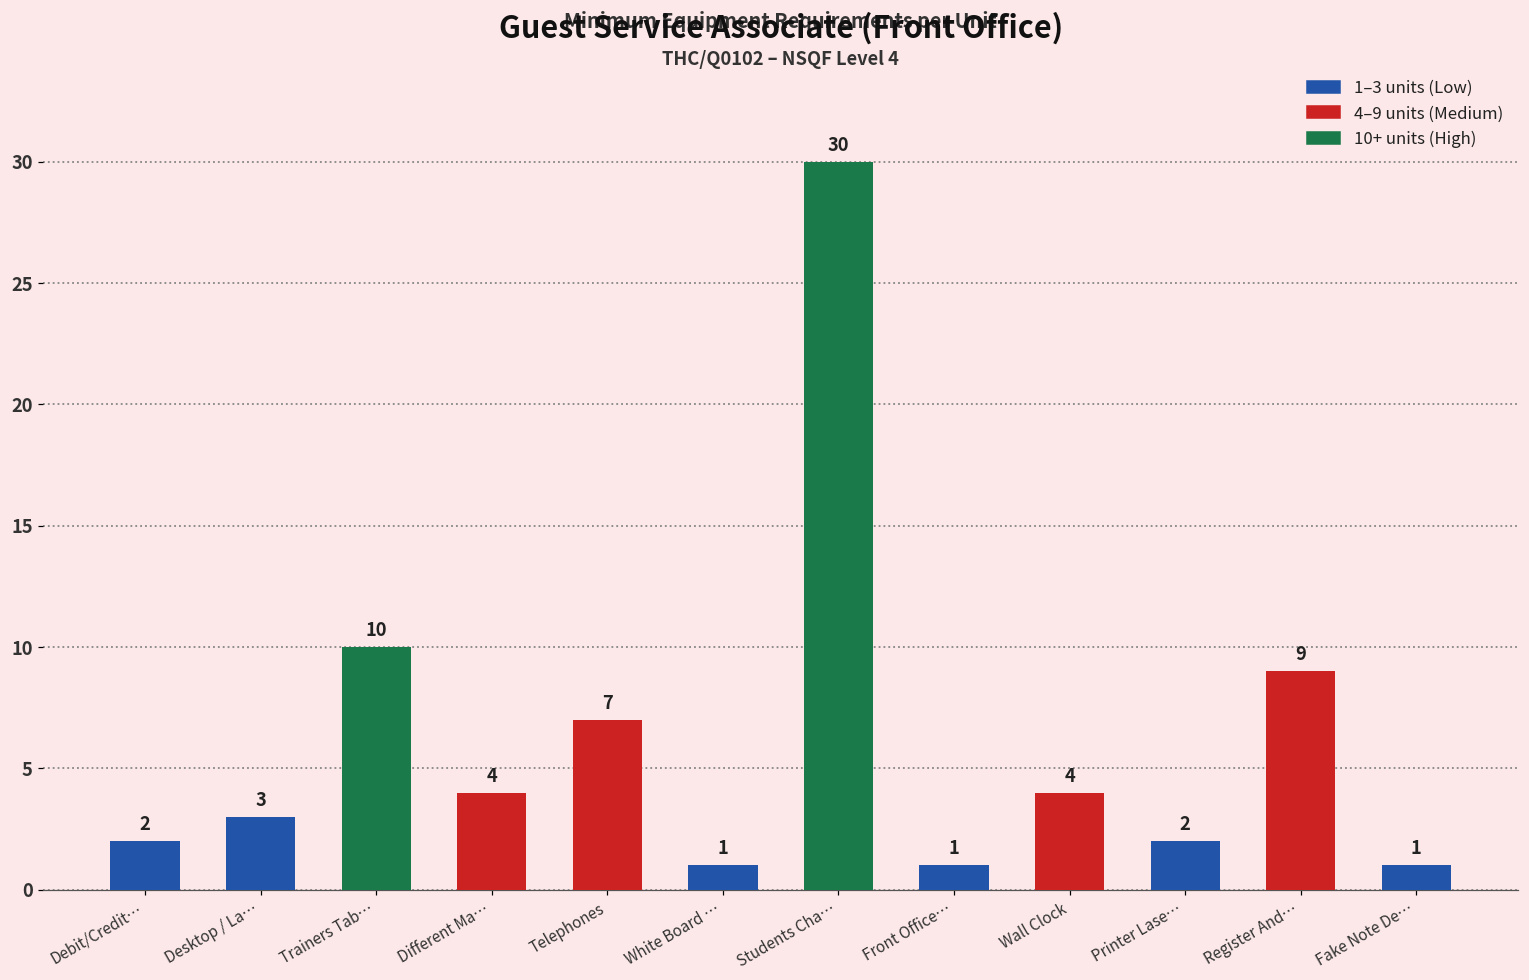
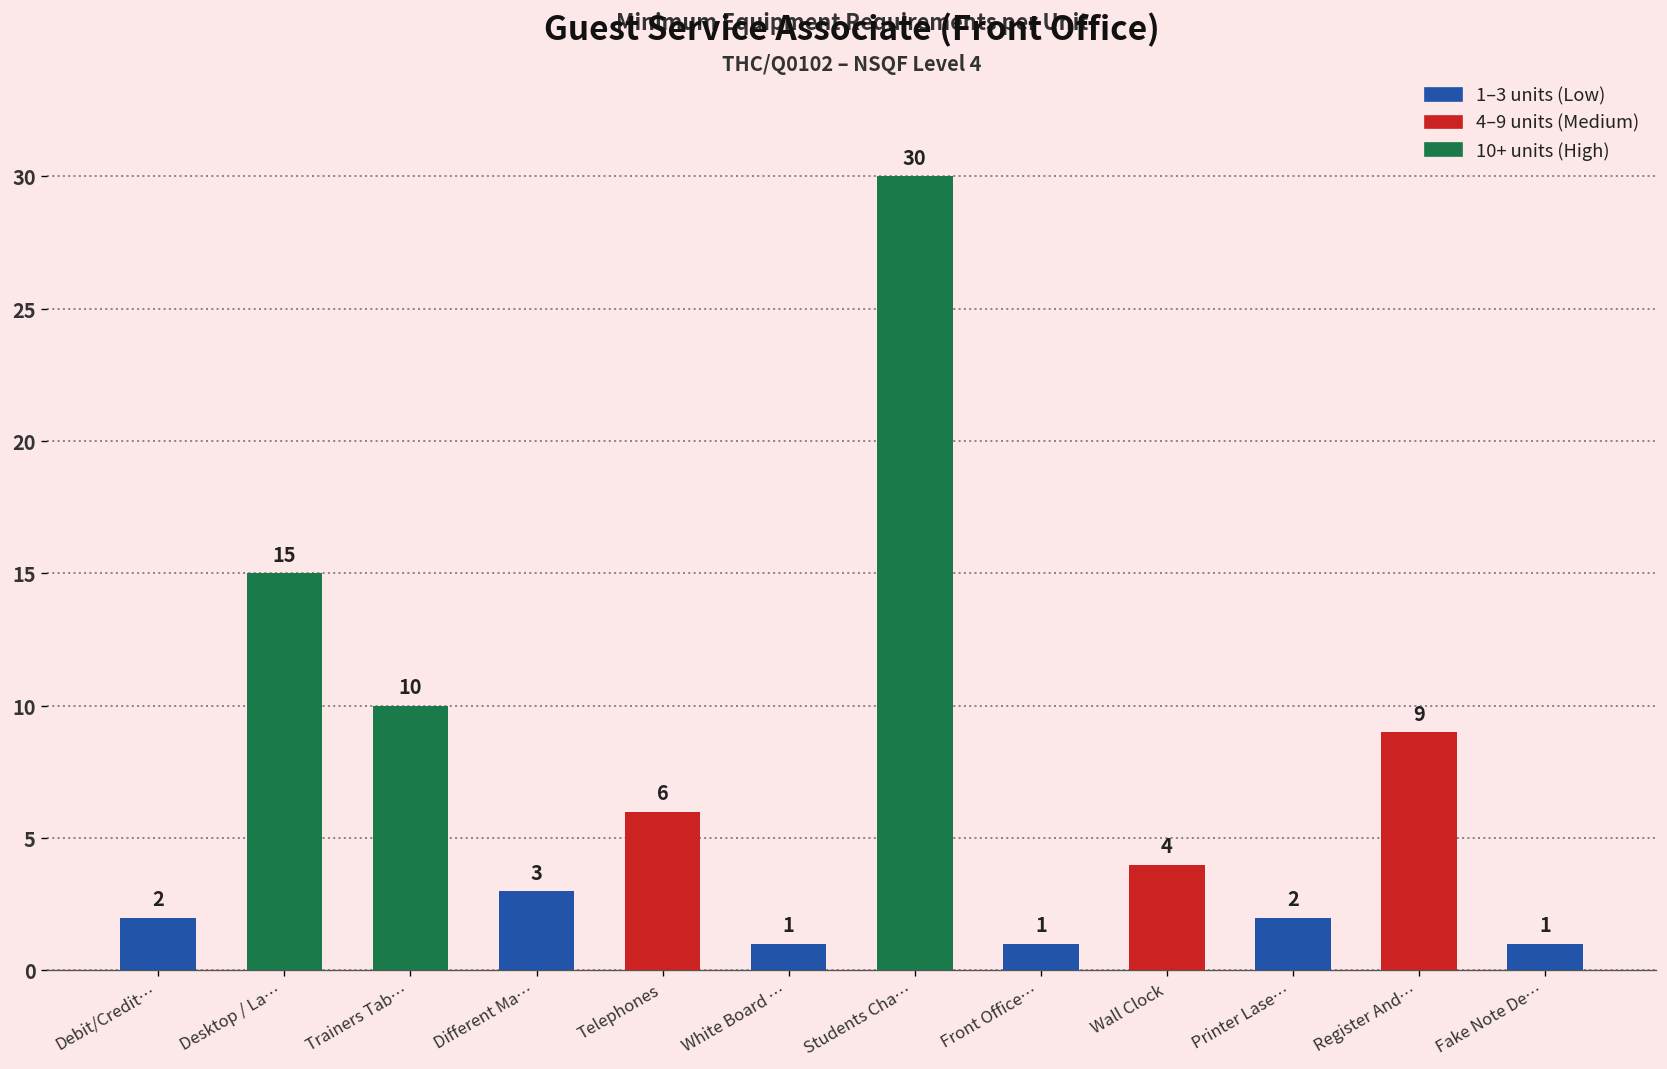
Desktop / La…: 3 -> 15
Different Ma…: 4 -> 3
Telephones: 7 -> 6
